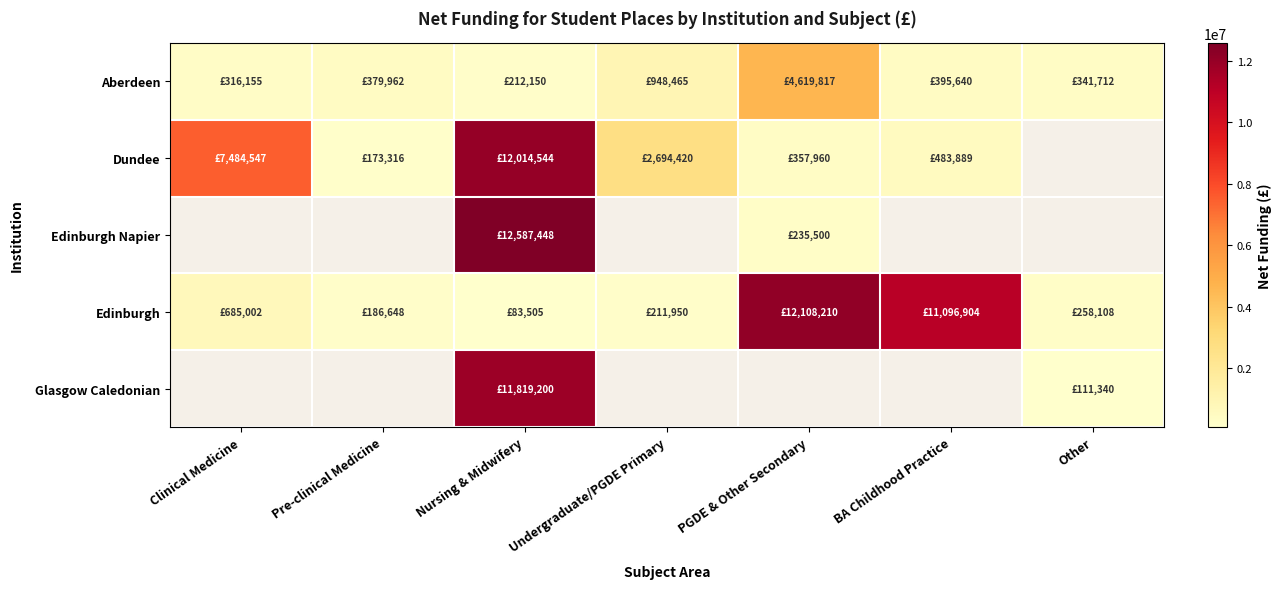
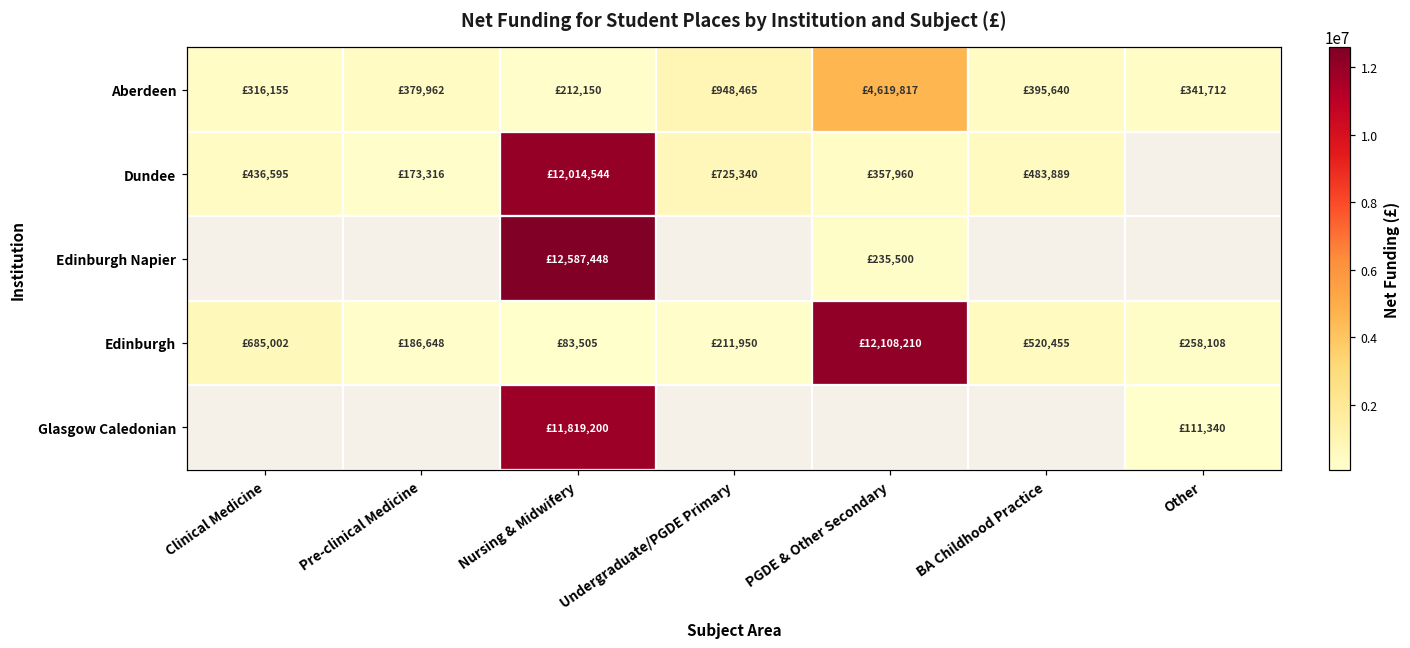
Dundee, Clinical Medicine: £7,484,547 -> £436,595
Dundee, Undergraduate/PGDE Primary: £2,694,420 -> £725,340
Edinburgh, BA Childhood Practice: £11,096,904 -> £520,455
